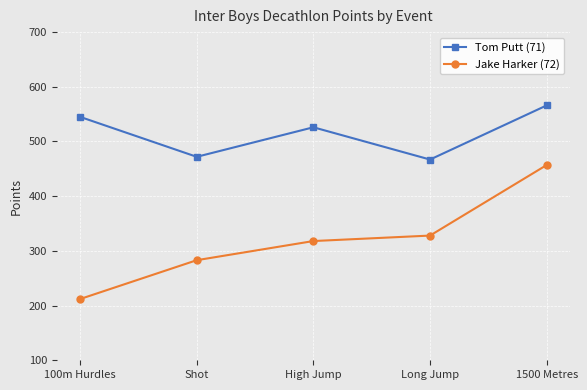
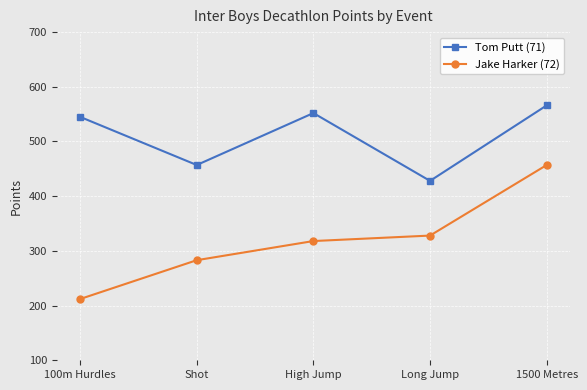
Tom Putt (71), Shot: 470 -> 460
Tom Putt (71), High Jump: 530 -> 550
Tom Putt (71), Long Jump: 470 -> 430
